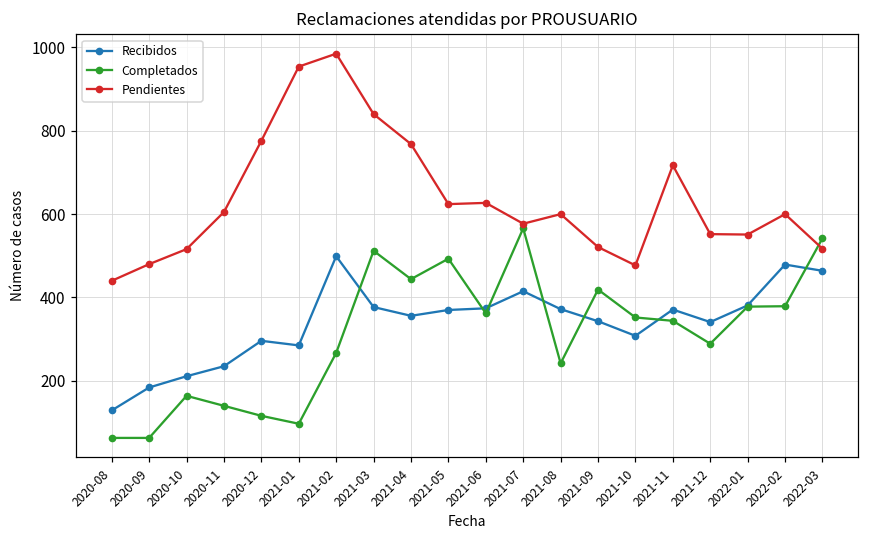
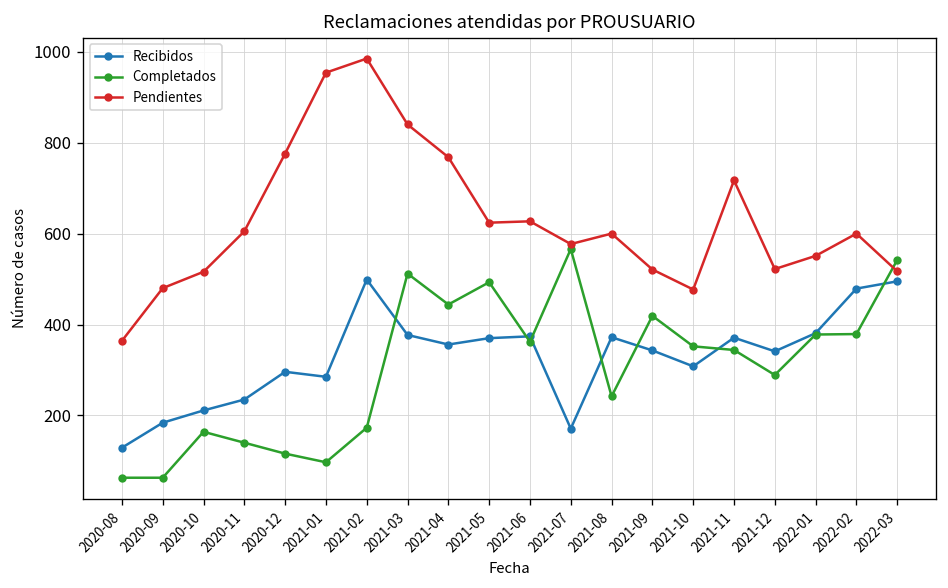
Pendientes, 2020-08: 440 -> 360
Completados, 2021-02: 270 -> 170
Recibidos, 2021-07: 420 -> 170
Pendientes, 2021-12: 550 -> 520
Recibidos, 2022-03: 460 -> 500
